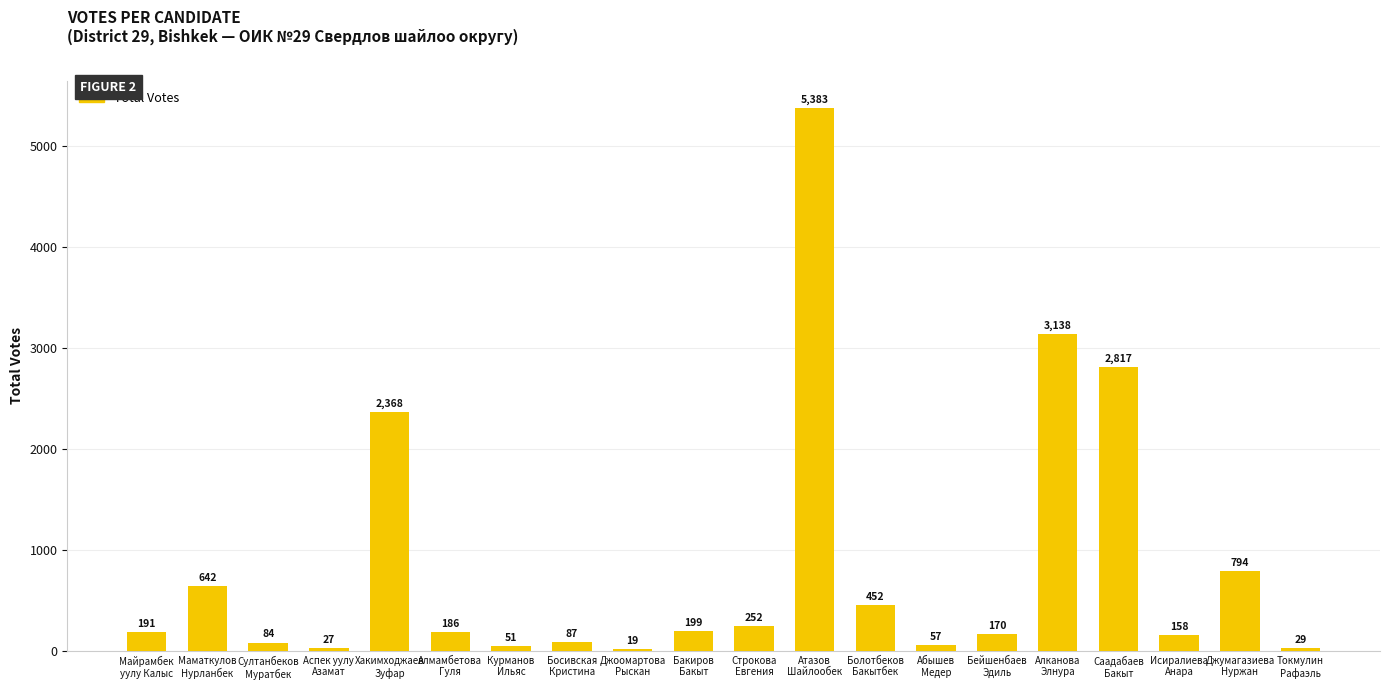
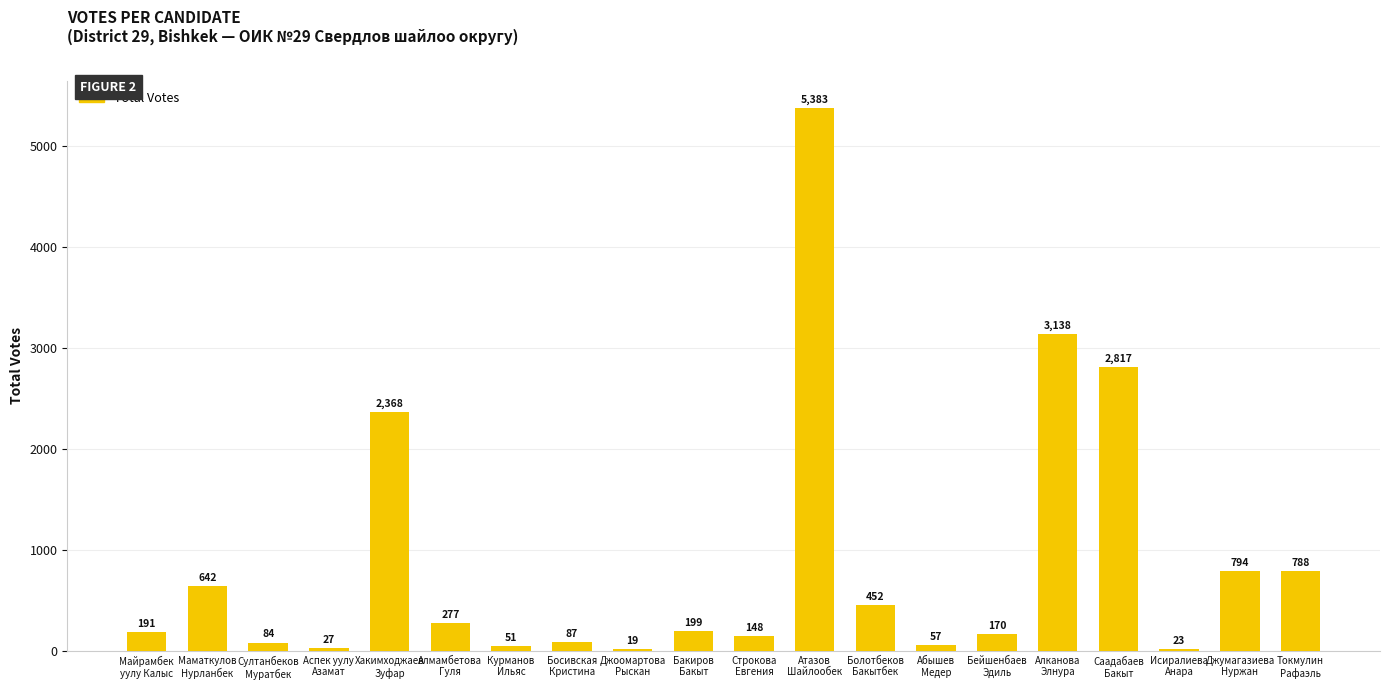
Алмамбетова Гуля: 186 -> 277
Строкова Евгения: 252 -> 148
Исиралиева Анара: 158 -> 23
Токмулин Рафаэль: 29 -> 788
